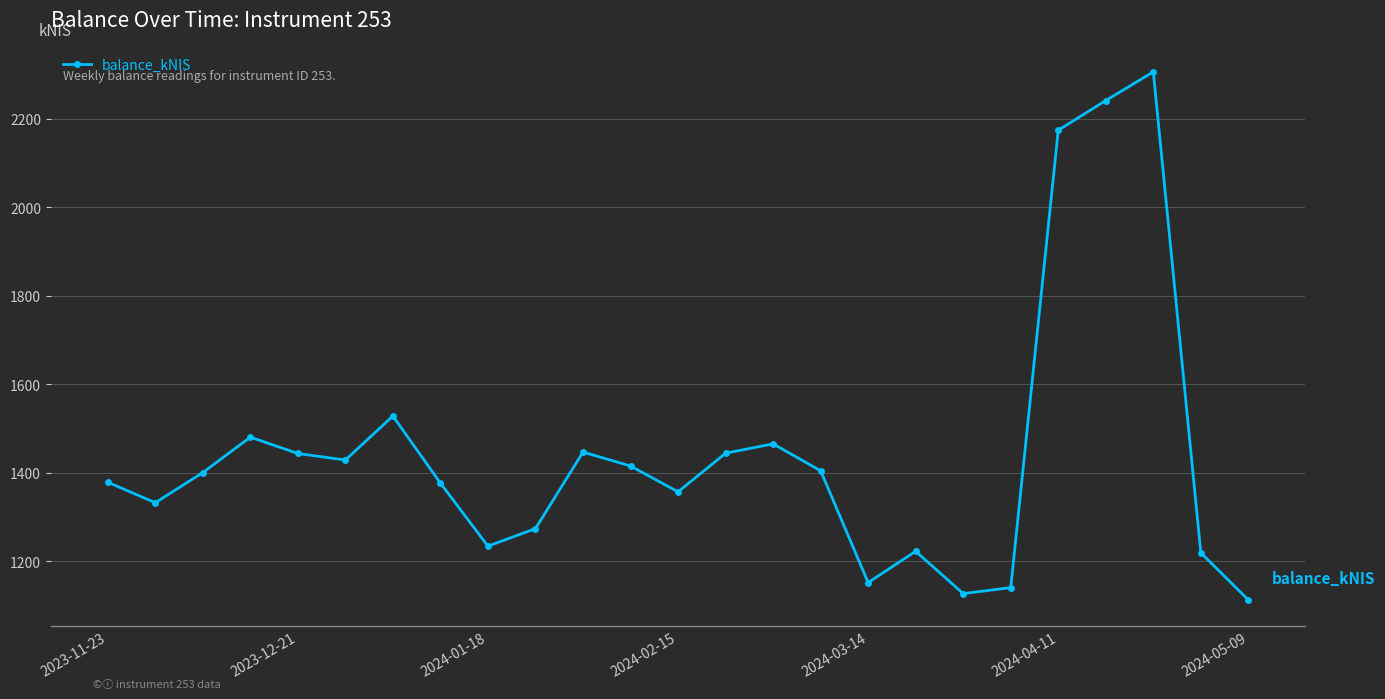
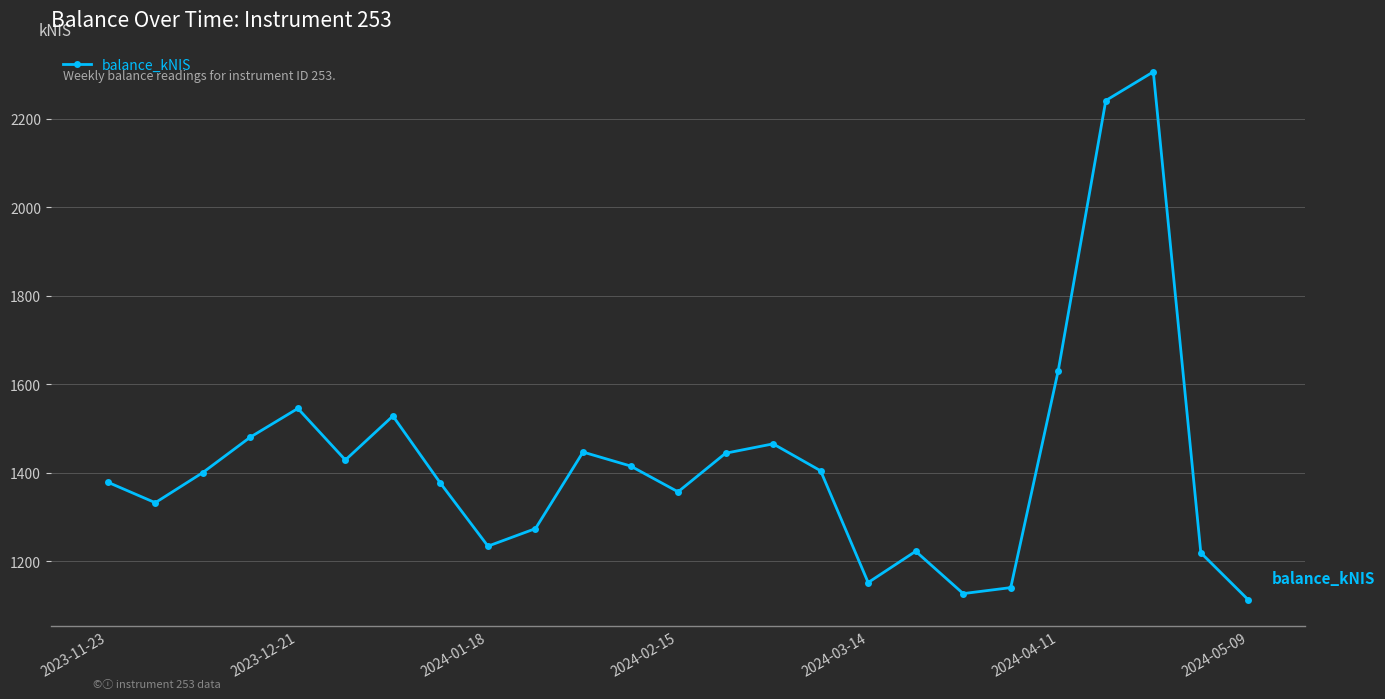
2023-12-21: 1440 -> 1550
2024-04-11: 2170 -> 1630
